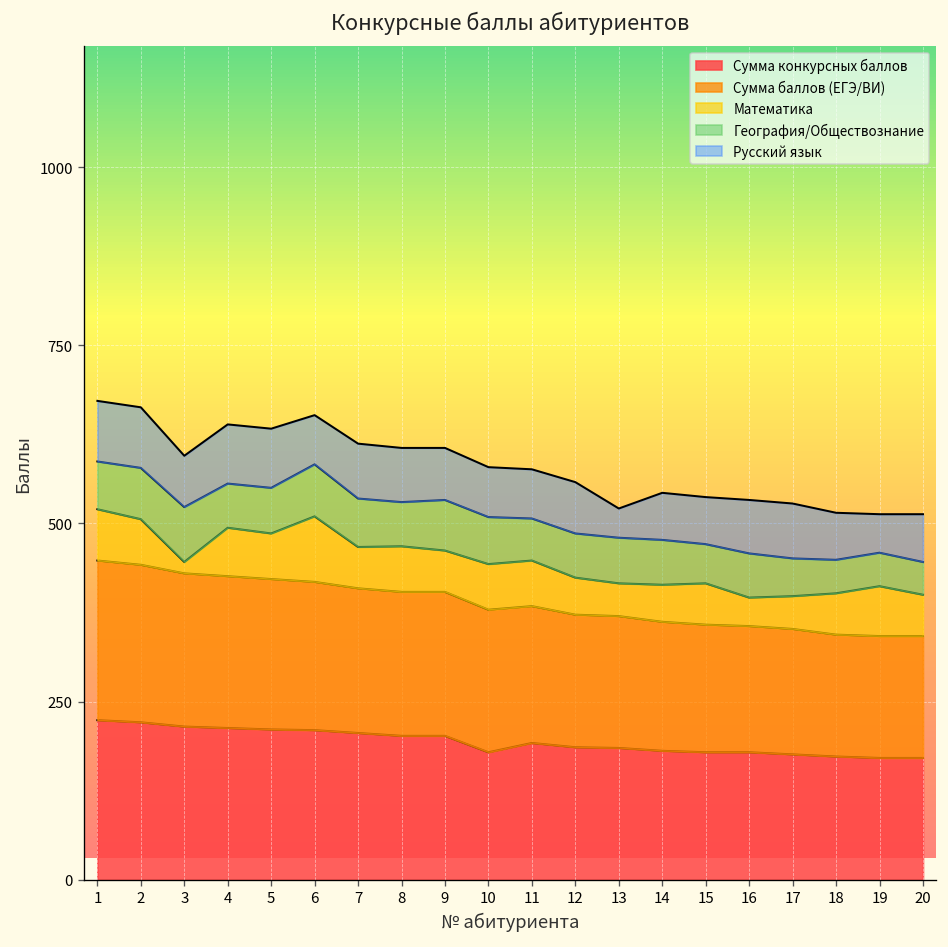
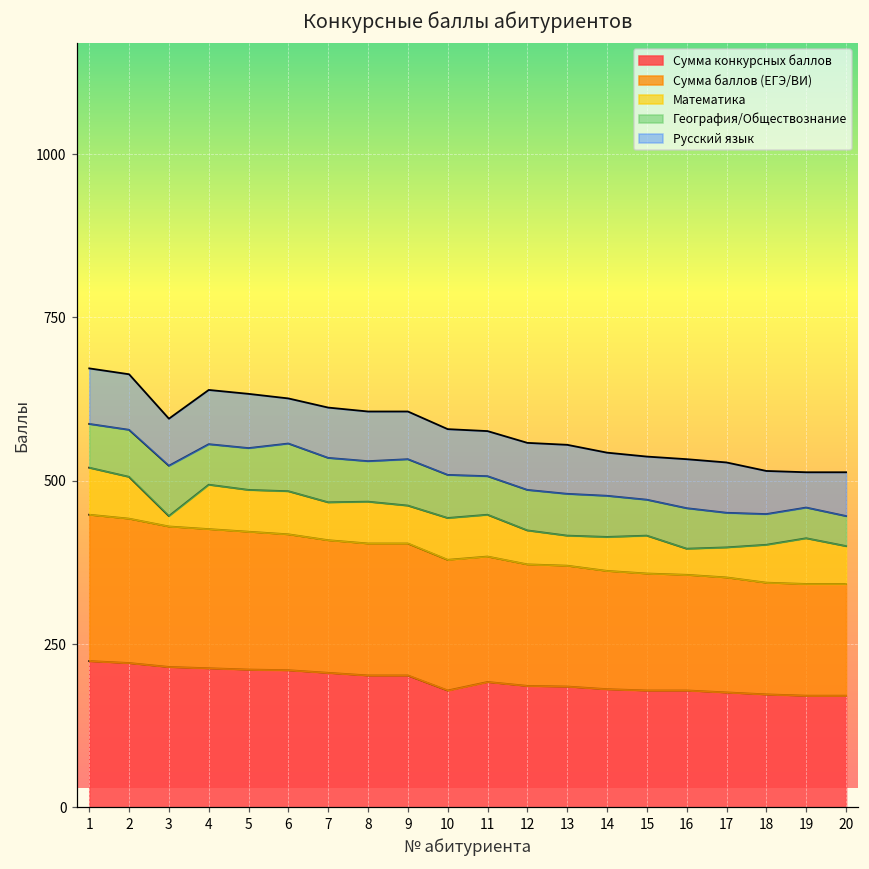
Математика, 6: 90 -> 70
Русский язык, 13: 40 -> 80
